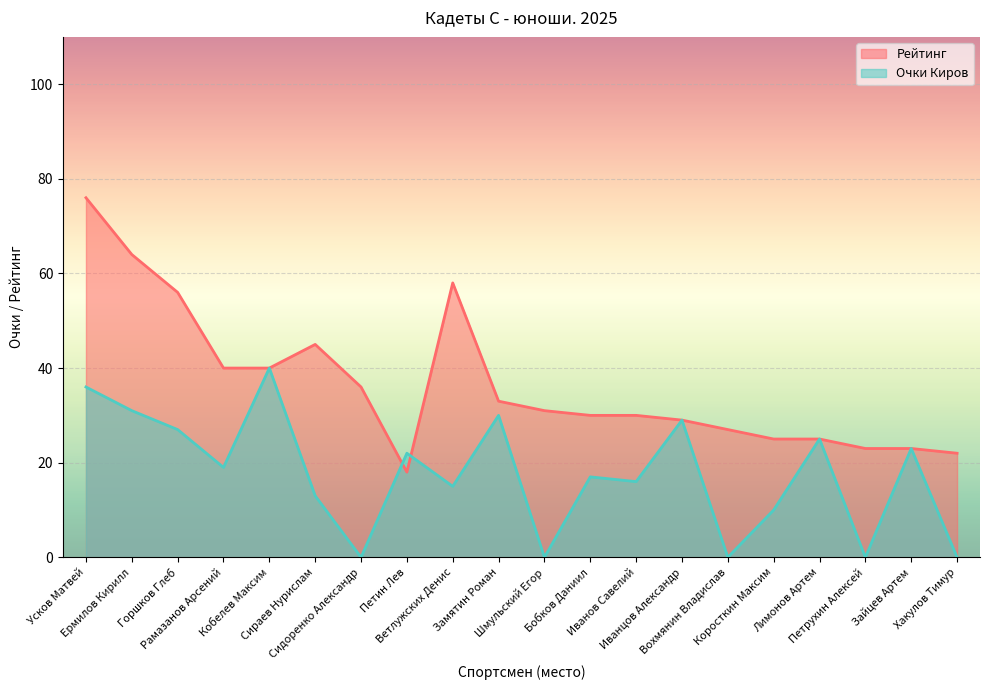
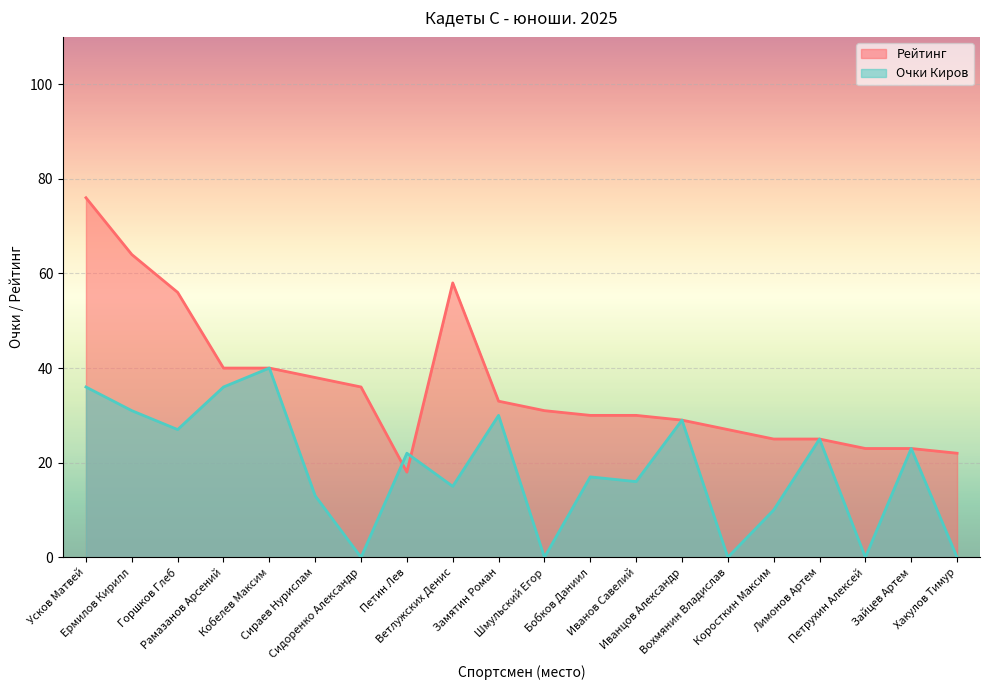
Очки Киров, Рамазанов Арсений: 19 -> 36
Рейтинг, Сираев Нурислам: 45 -> 38
